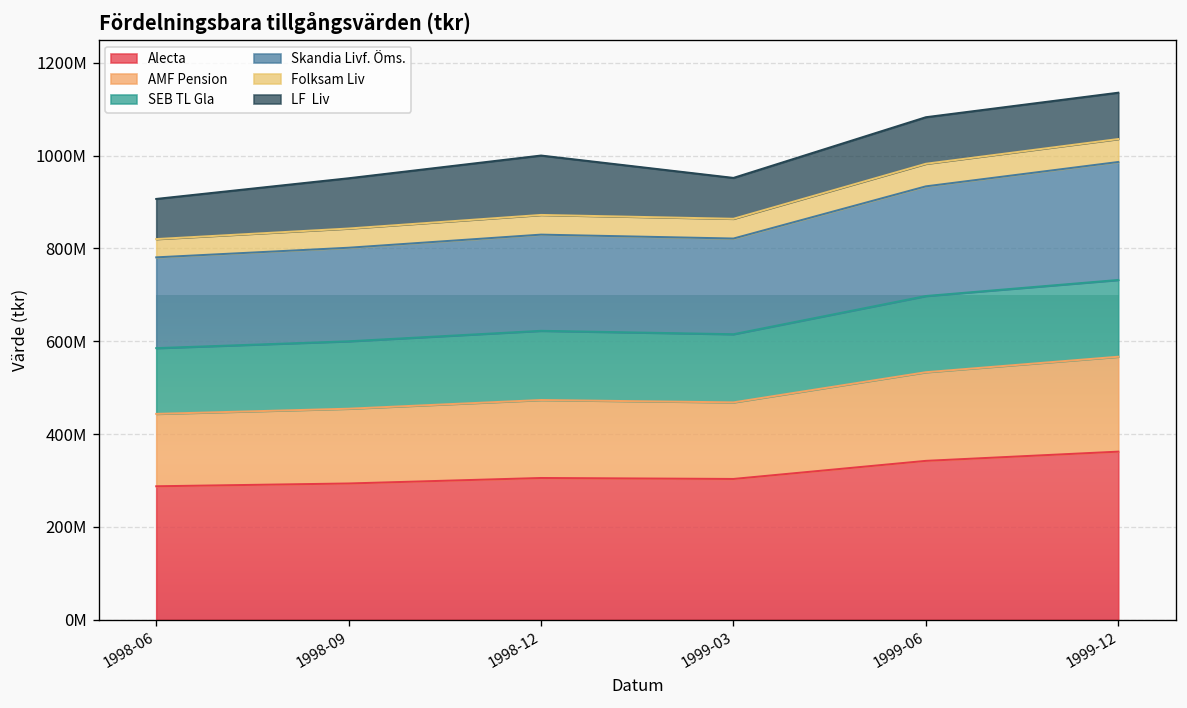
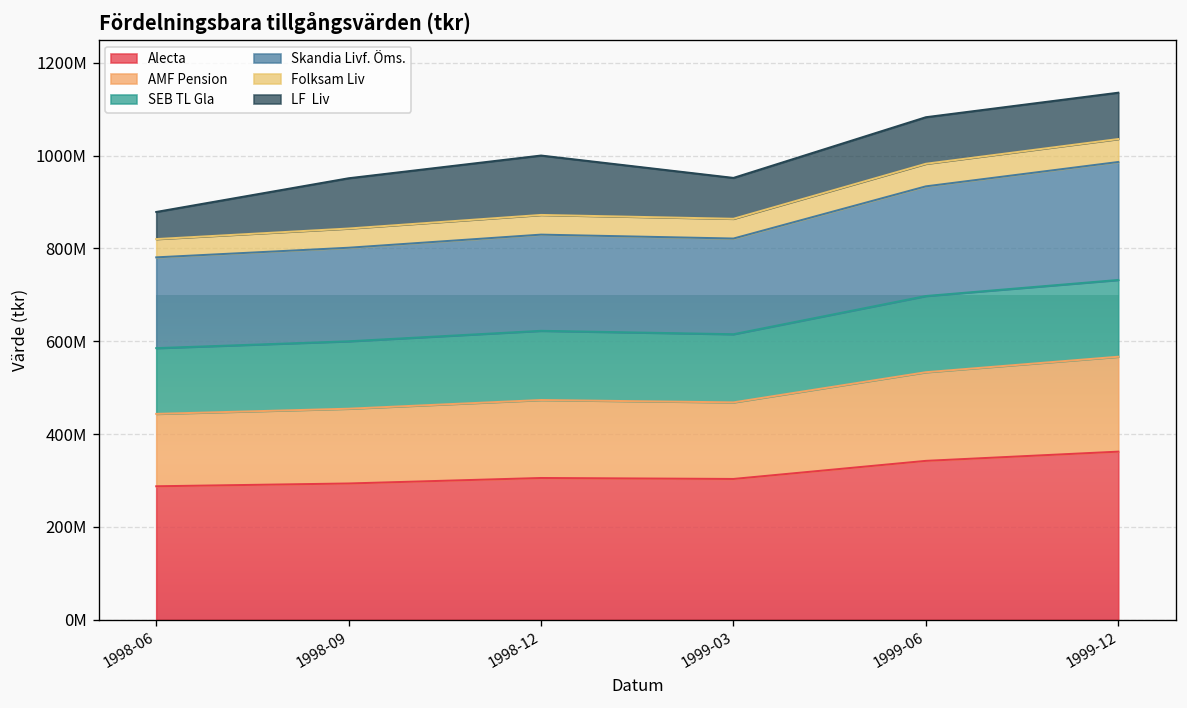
LF Liv, 1998-06: 90000000 -> 60000000
